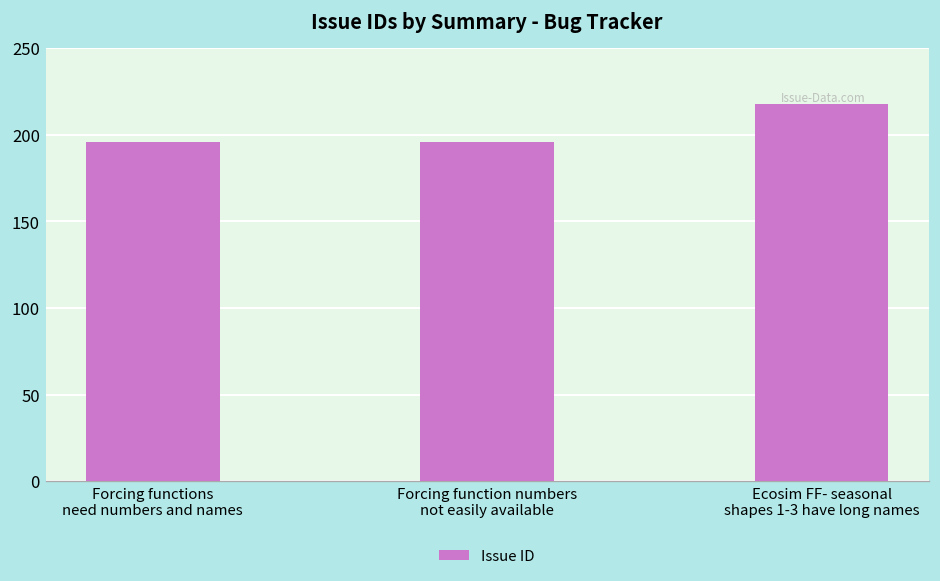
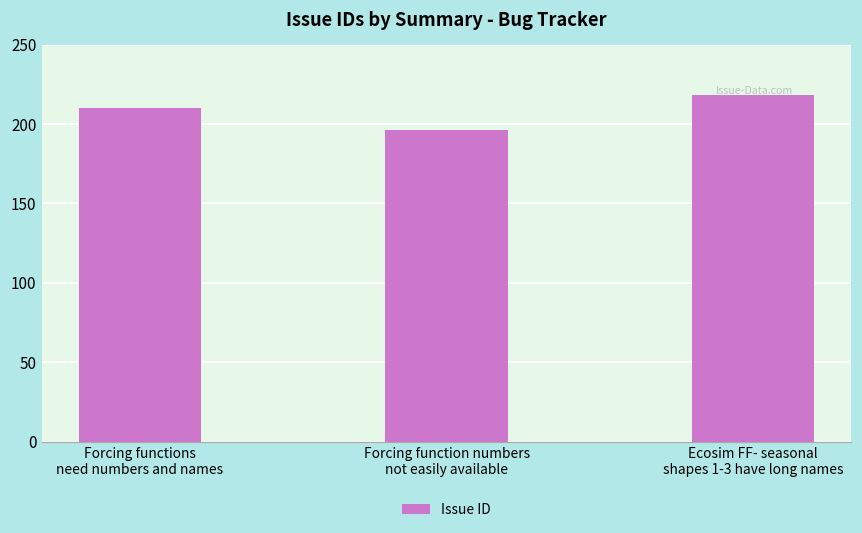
Forcing functions need numbers and names: 196 -> 210
